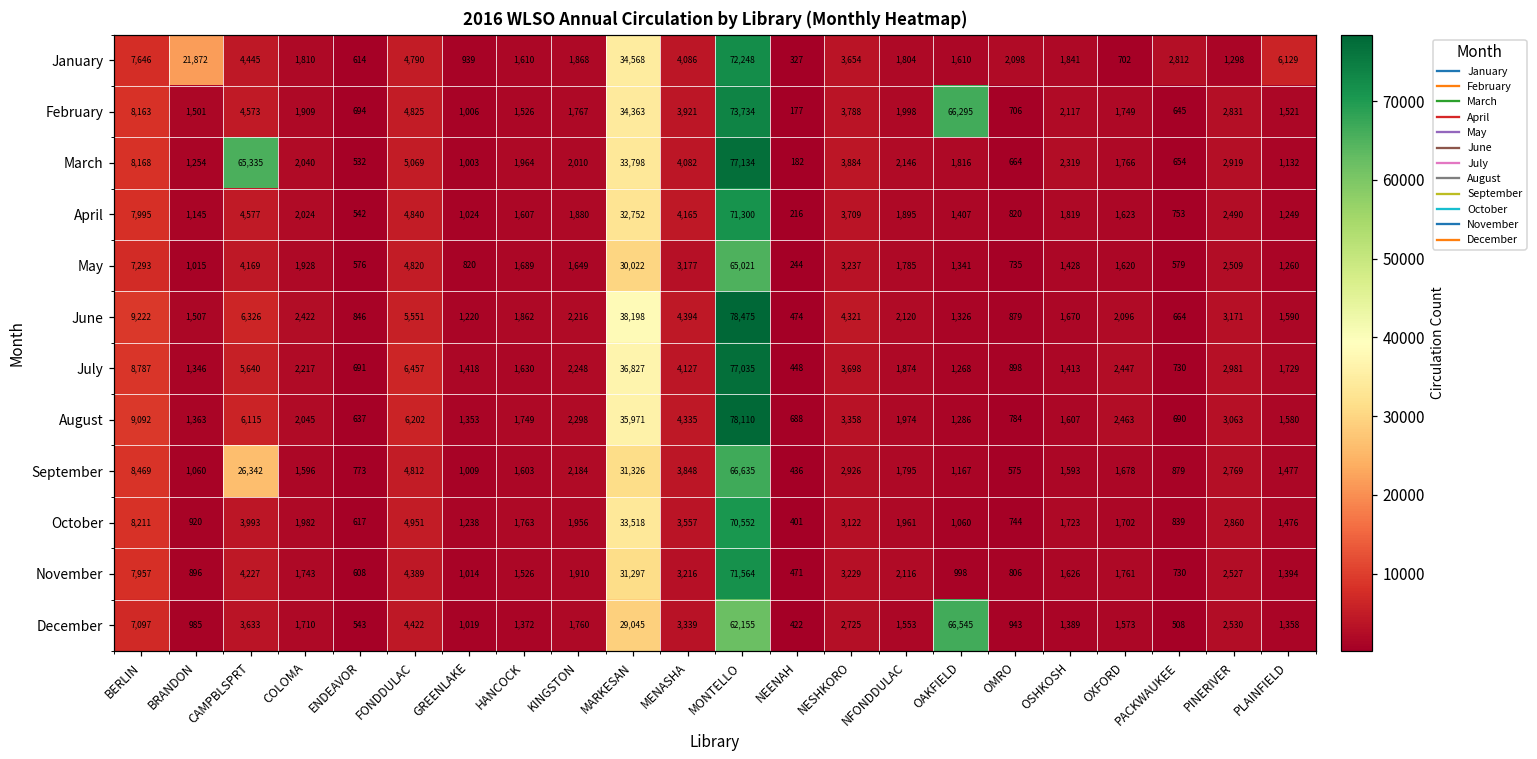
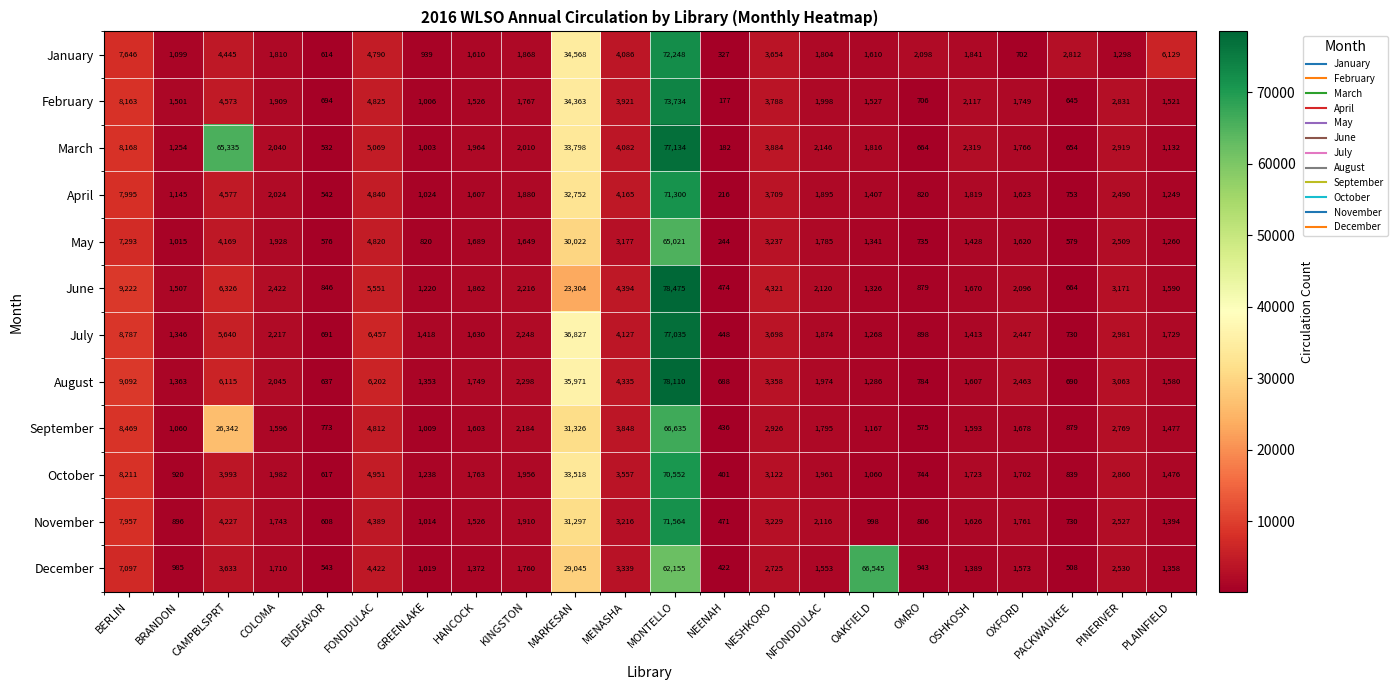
January, BRANDON: 21,872 -> 1,099
February, OAKFIELD: 66,295 -> 1,527
June, MARKESAN: 38,198 -> 23,304
